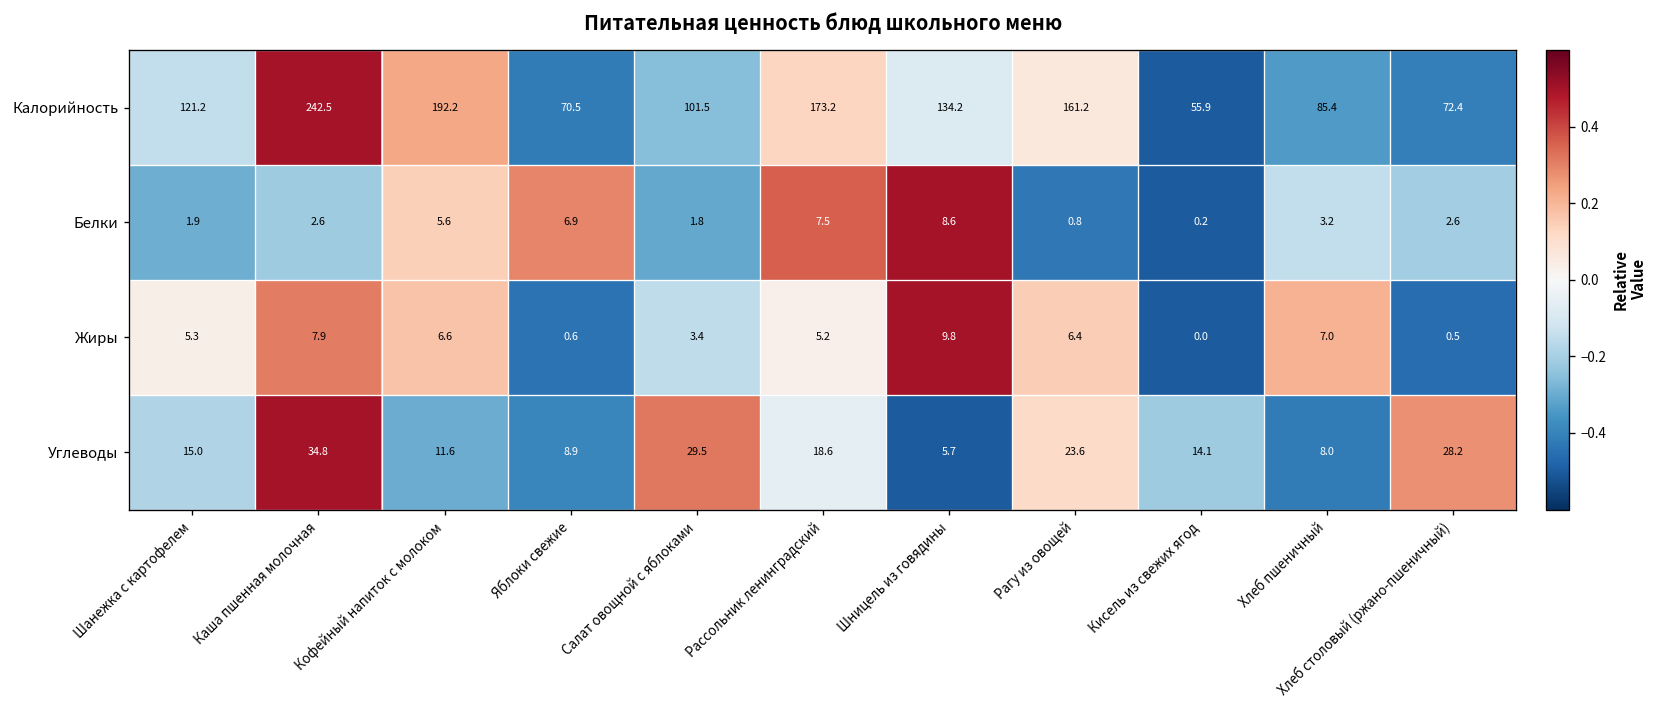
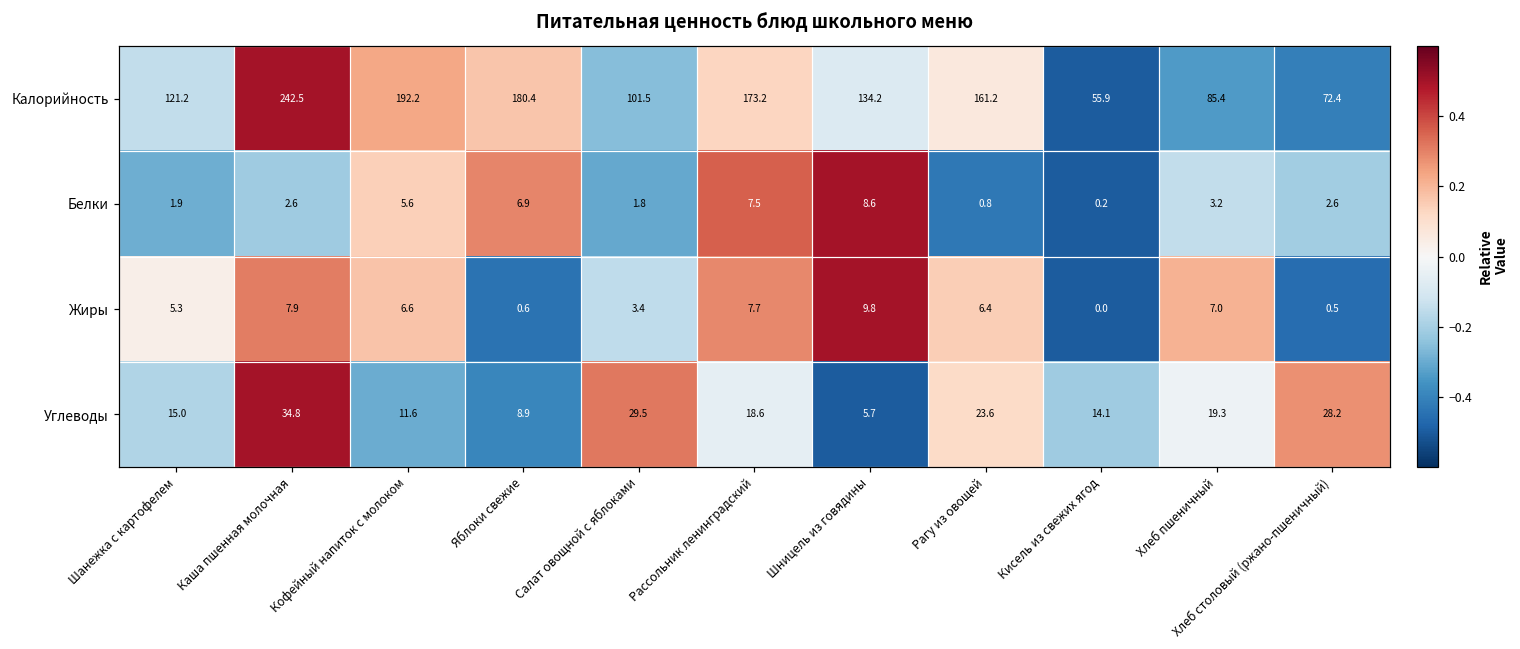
Калорийность, Яблоки свежие: 70.5 -> 180.4
Жиры, Рассольник ленинградский: 5.2 -> 7.7
Углеводы, Хлеб пшеничный: 8.0 -> 19.3
